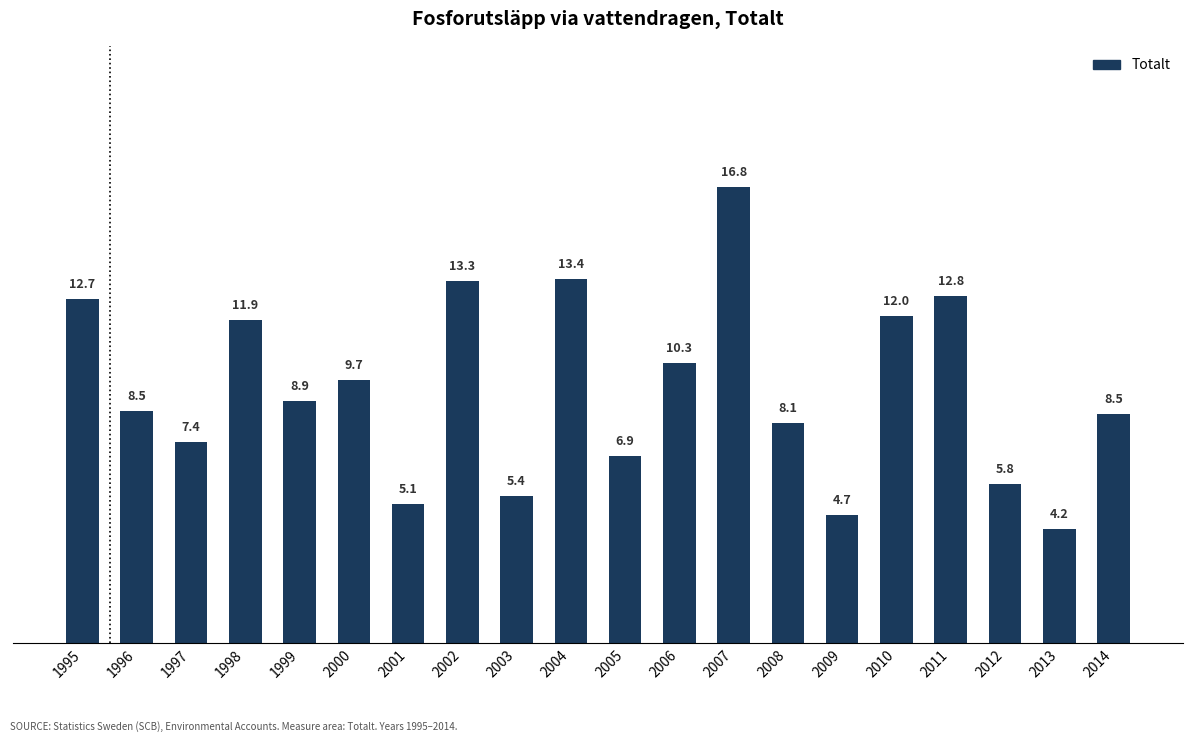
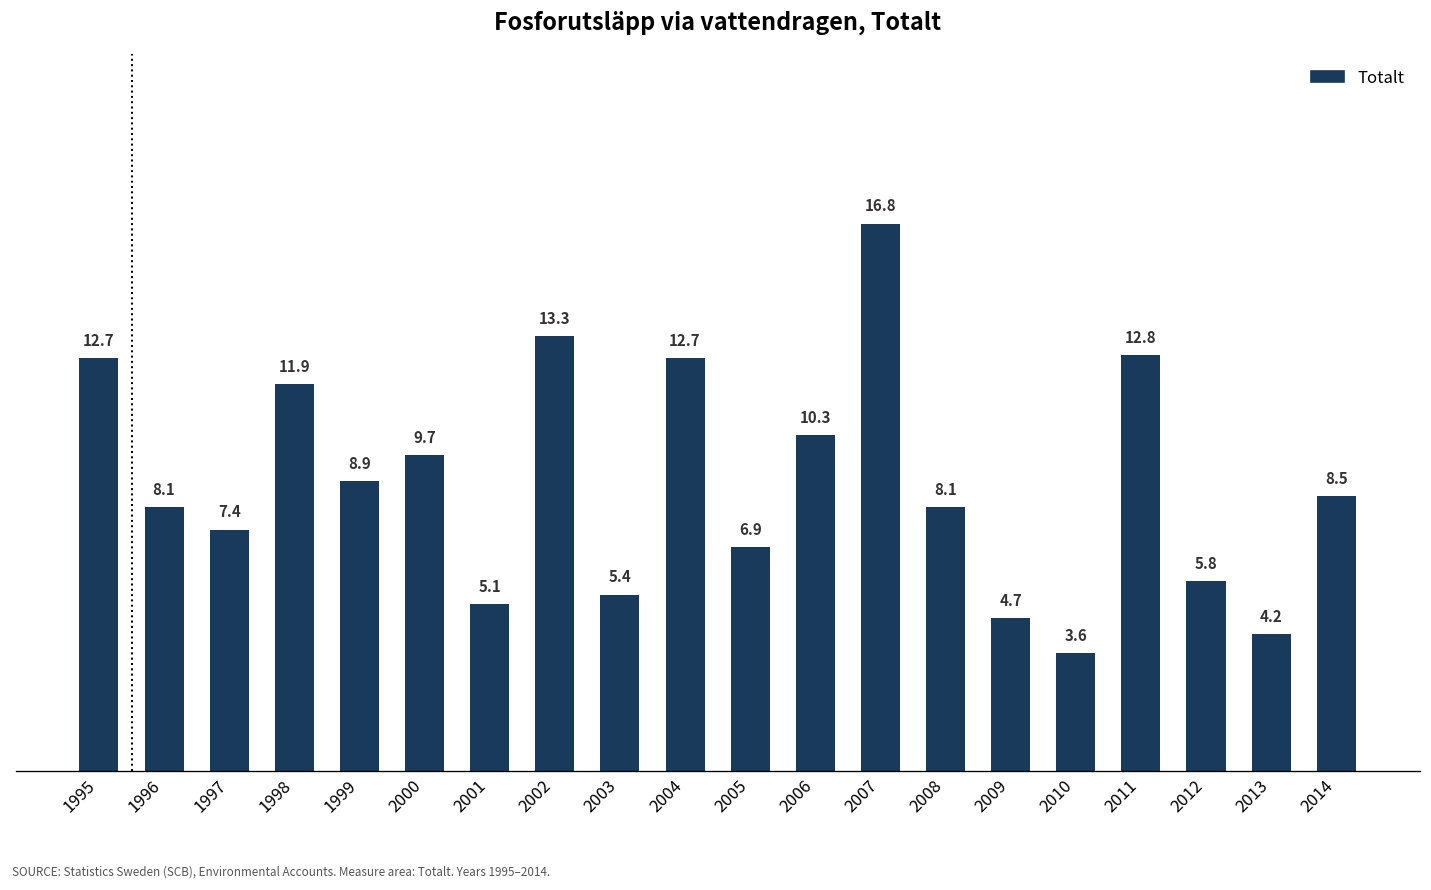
1996: 8.5 -> 8.1
2004: 13.4 -> 12.7
2010: 12.0 -> 3.6
